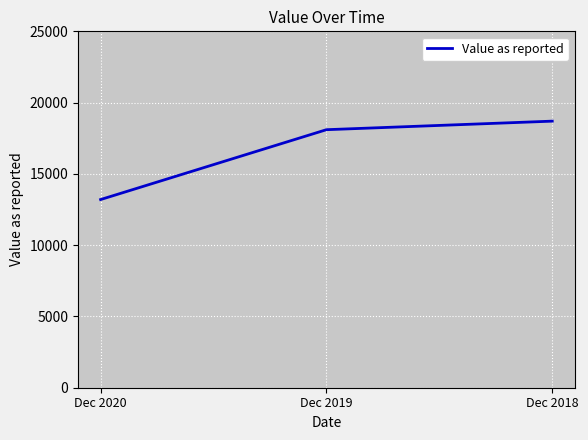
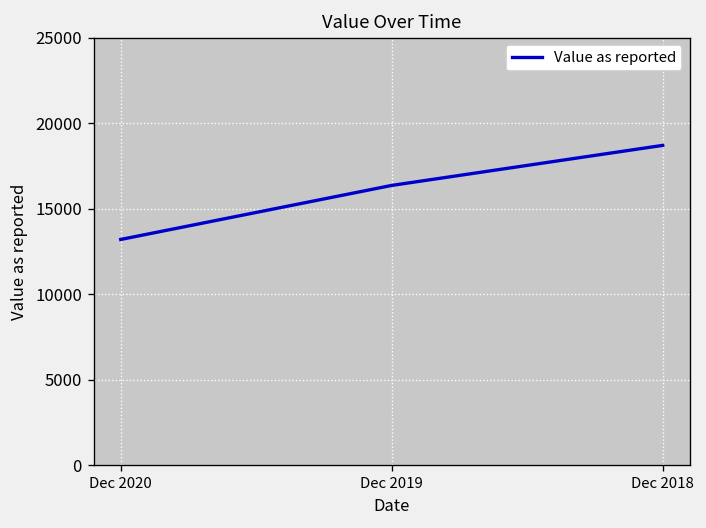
Dec 2019: 18100 -> 16400
